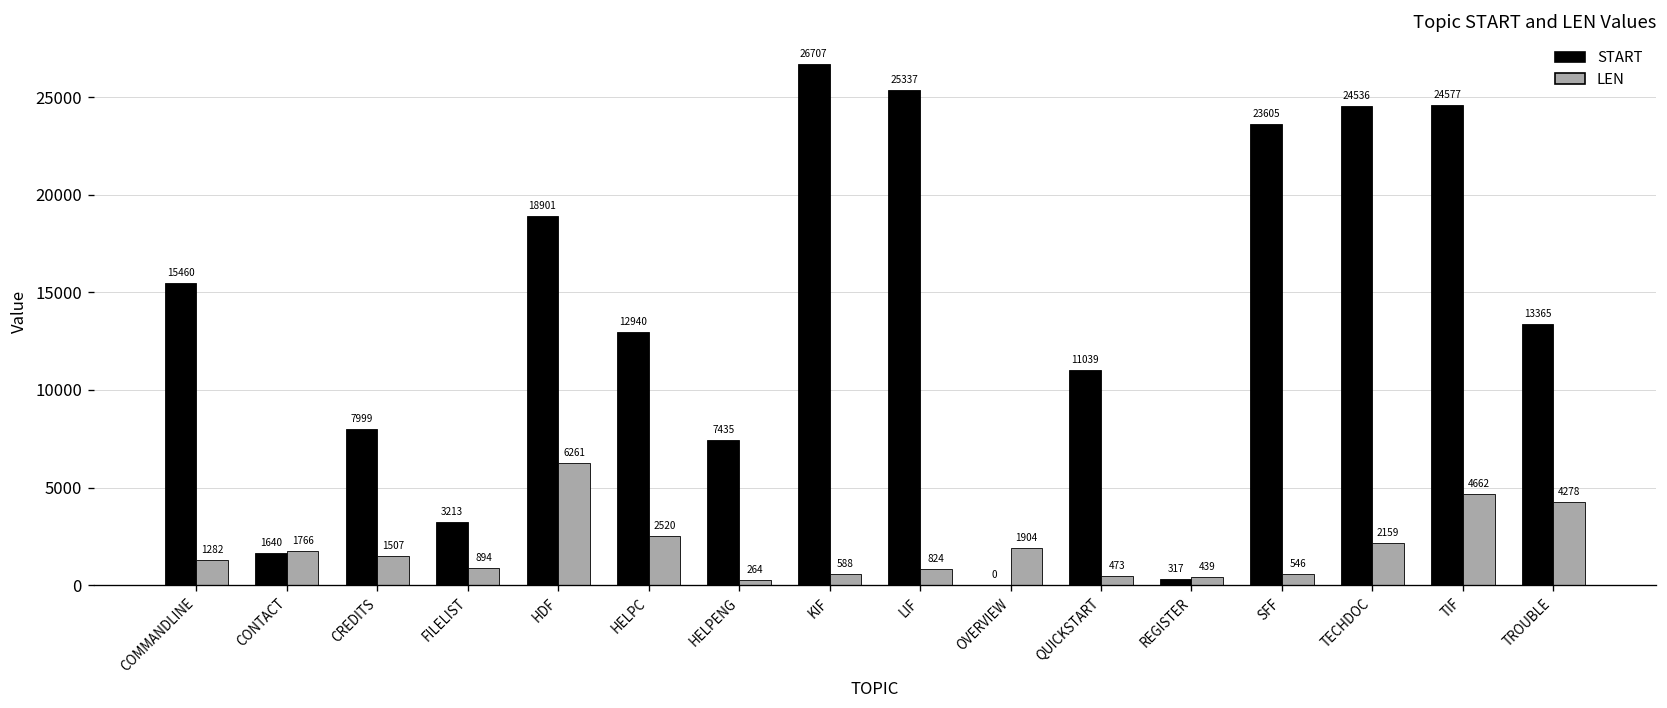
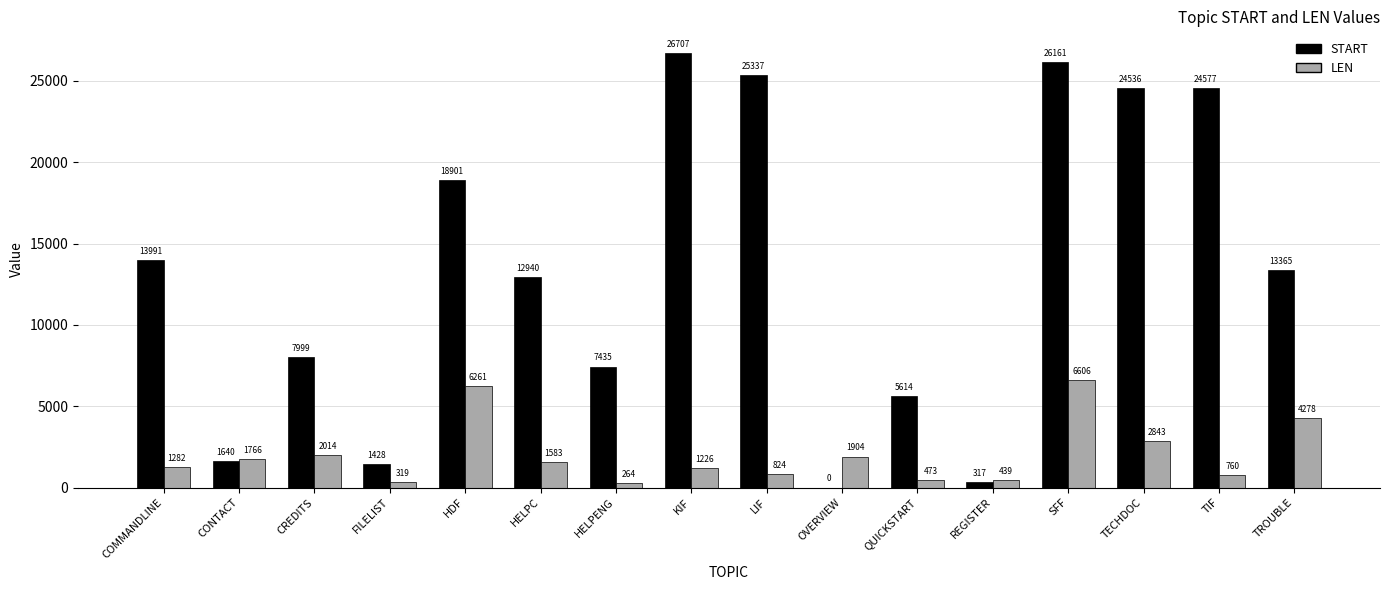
START, COMMANDLINE: 15460 -> 13991
LEN, CREDITS: 1507 -> 2014
START, FILELIST: 3213 -> 1428
LEN, FILELIST: 894 -> 319
LEN, HELPC: 2520 -> 1583
LEN, KIF: 588 -> 1226
START, QUICKSTART: 11039 -> 5614
START, SFF: 23605 -> 26161
LEN, SFF: 546 -> 6606
LEN, TECHDOC: 2159 -> 2843
LEN, TIF: 4662 -> 760
